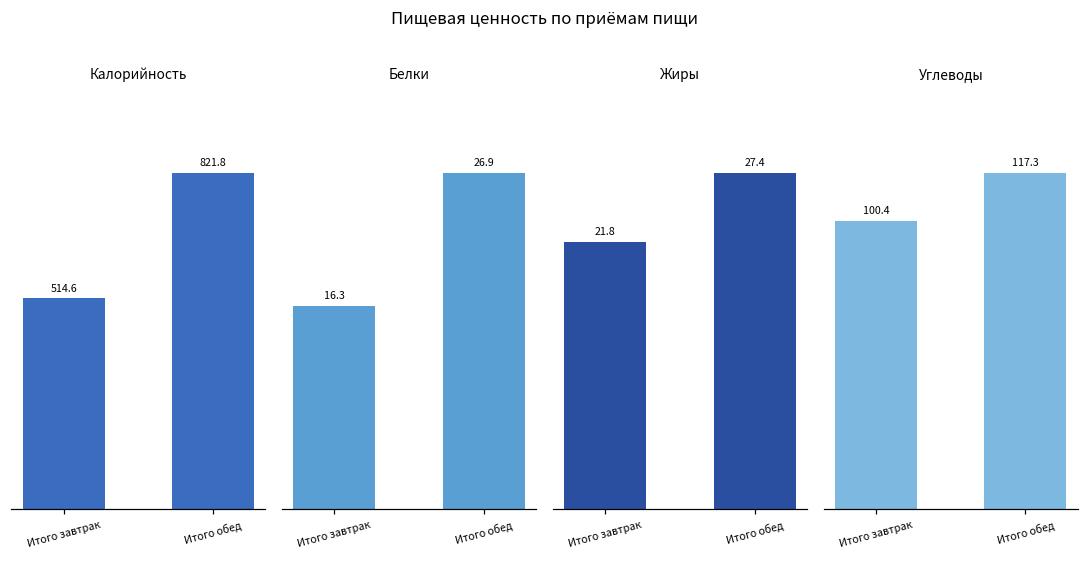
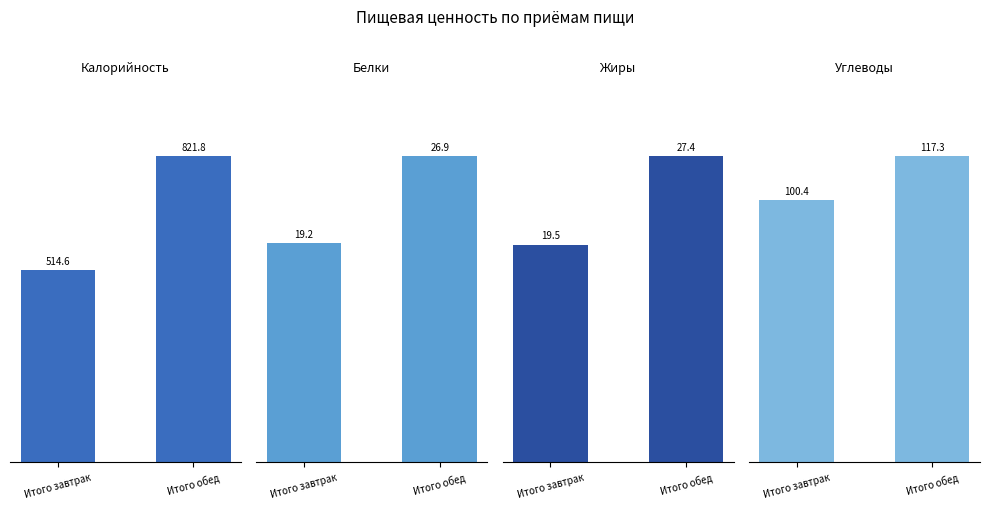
Белки, Итого завтрак: 16.3 -> 19.2
Жиры, Итого завтрак: 21.8 -> 19.5
